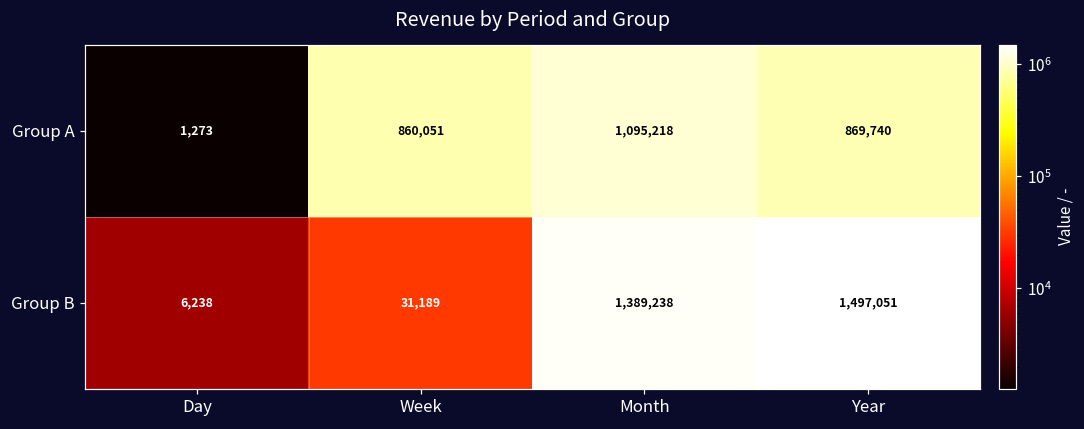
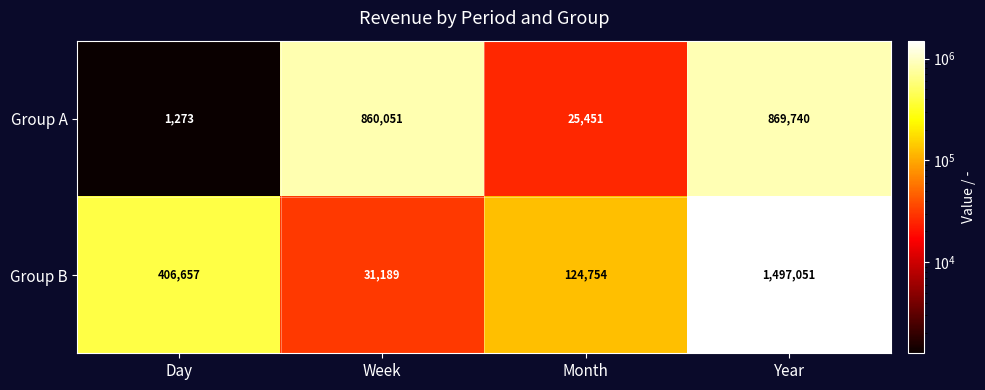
Group A, Month: 1,095,218 -> 25,451
Group B, Day: 6,238 -> 406,657
Group B, Month: 1,389,238 -> 124,754
